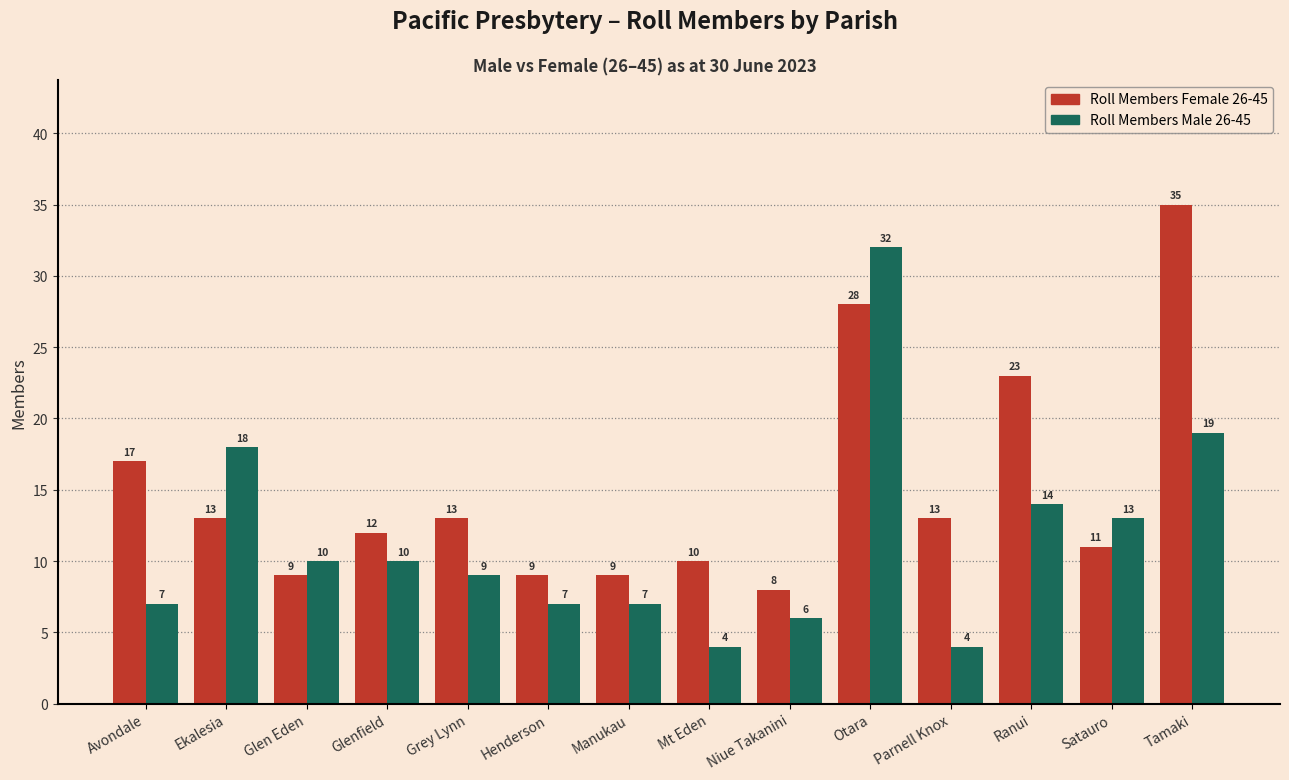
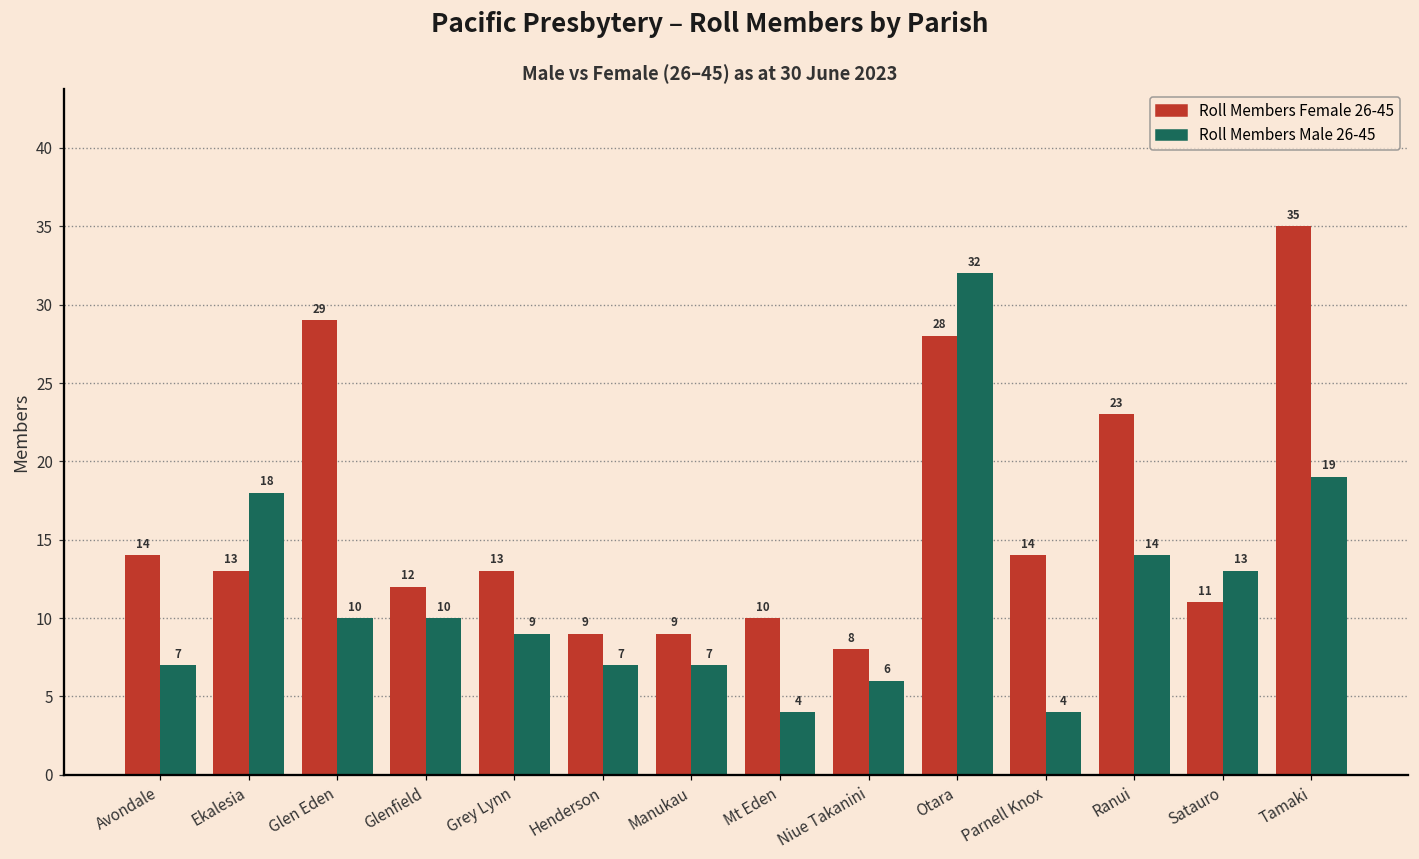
Roll Members Female 26-45, Avondale: 17 -> 14
Roll Members Female 26-45, Glen Eden: 9 -> 29
Roll Members Female 26-45, Parnell Knox: 13 -> 14
